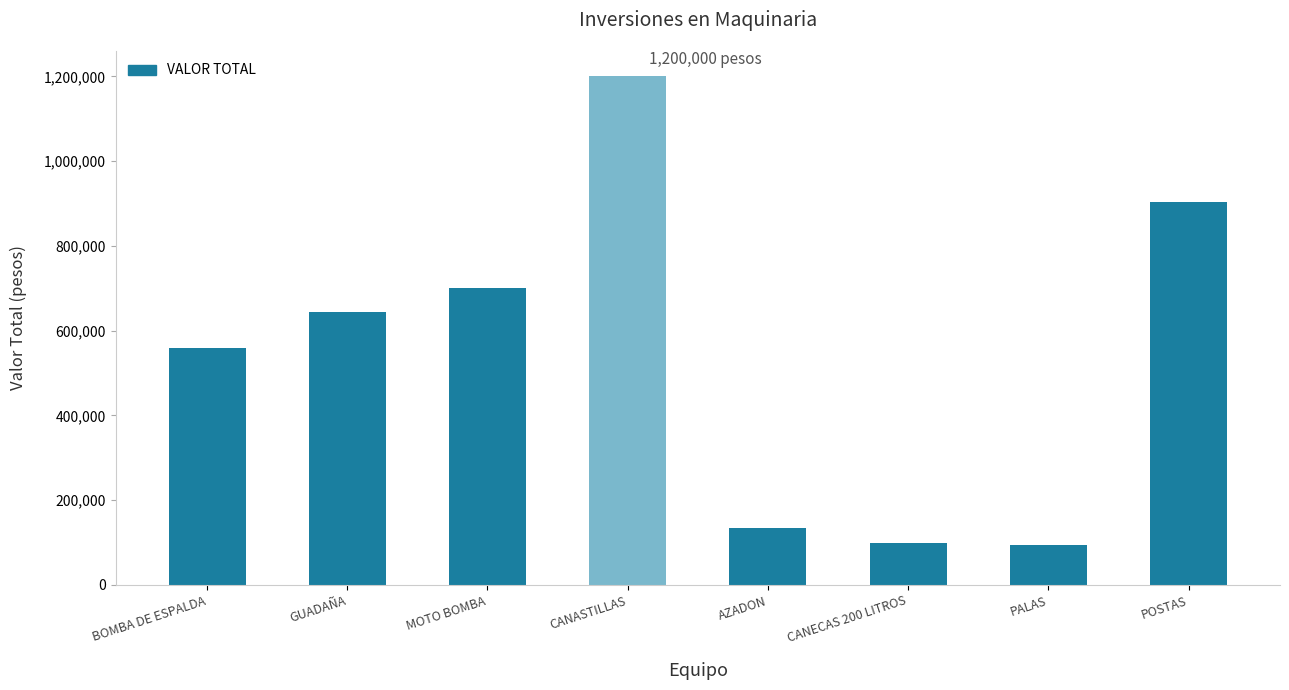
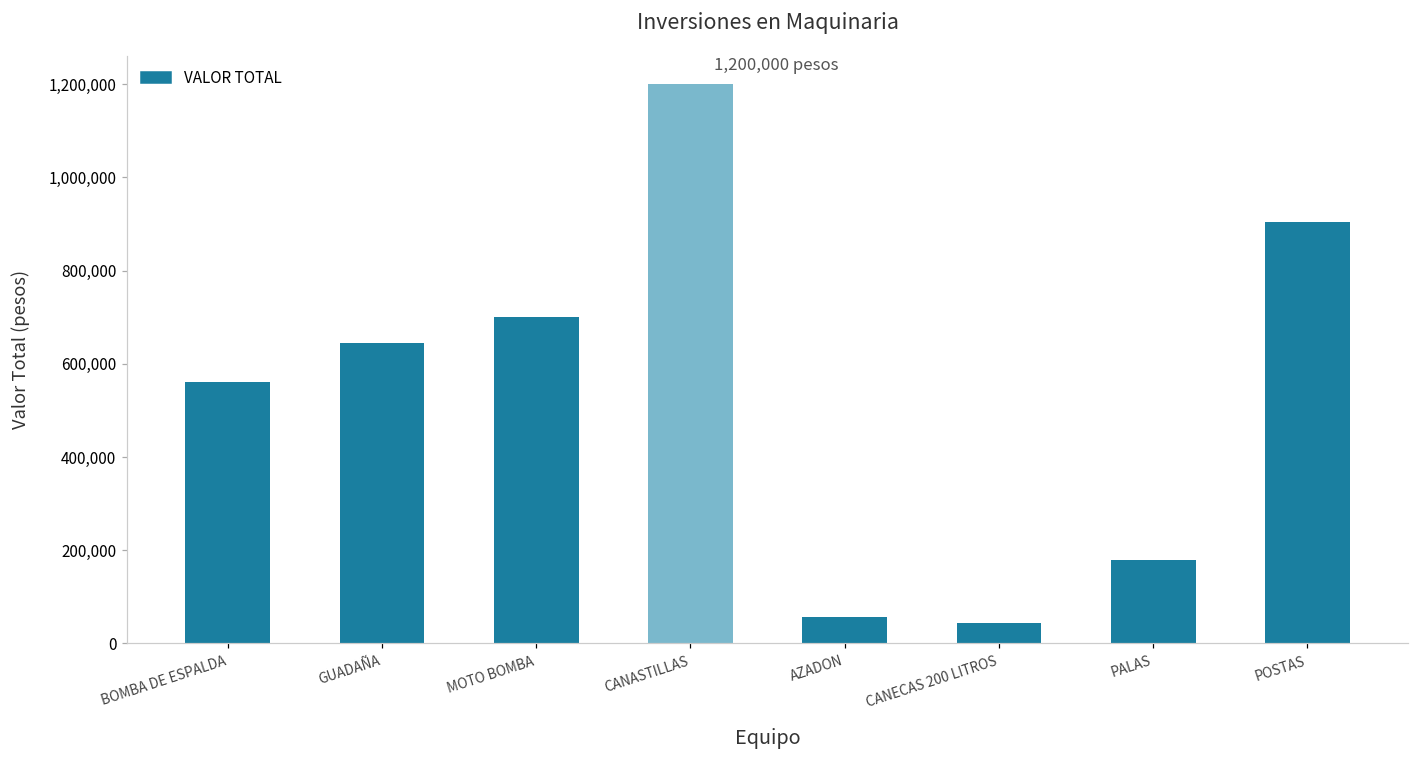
AZADON: 130,000 -> 60,000
CANECAS 200 LITROS: 100,000 -> 40,000
PALAS: 90,000 -> 180,000
